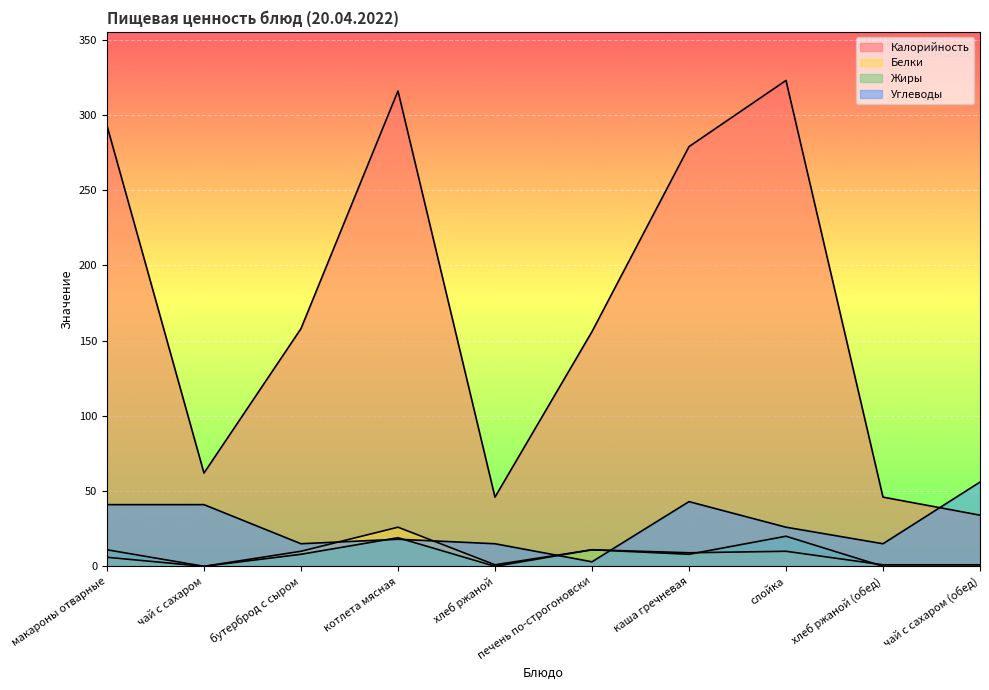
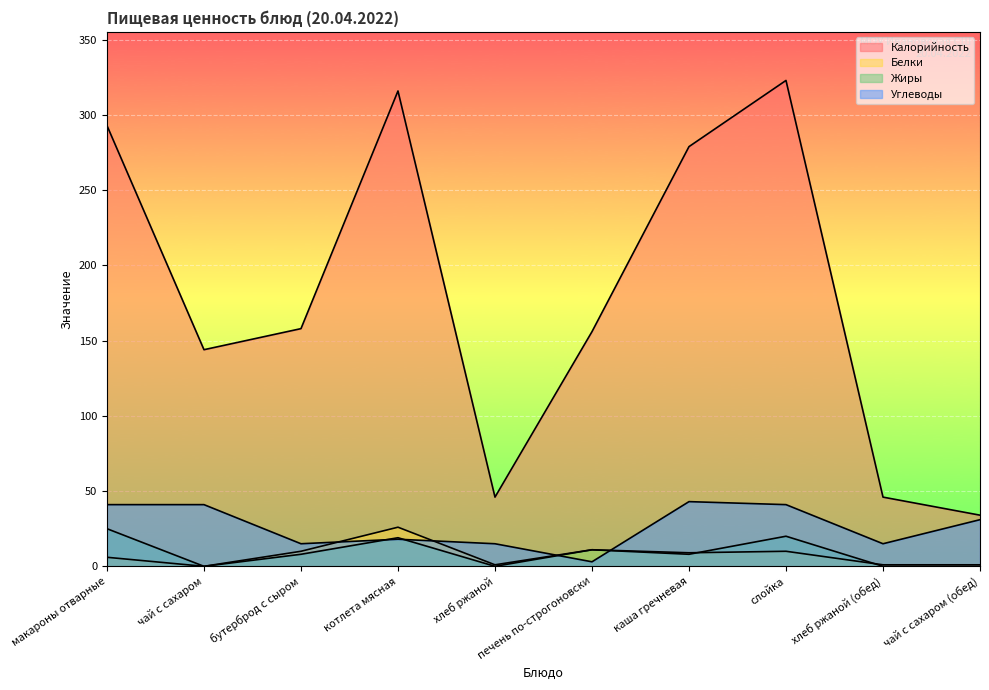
Жиры, макароны отварные: 11 -> 25
Калорийность, чай с сахаром: 62 -> 144
Углеводы, слойка: 26 -> 41
Углеводы, чай с сахаром (обед): 56 -> 31
